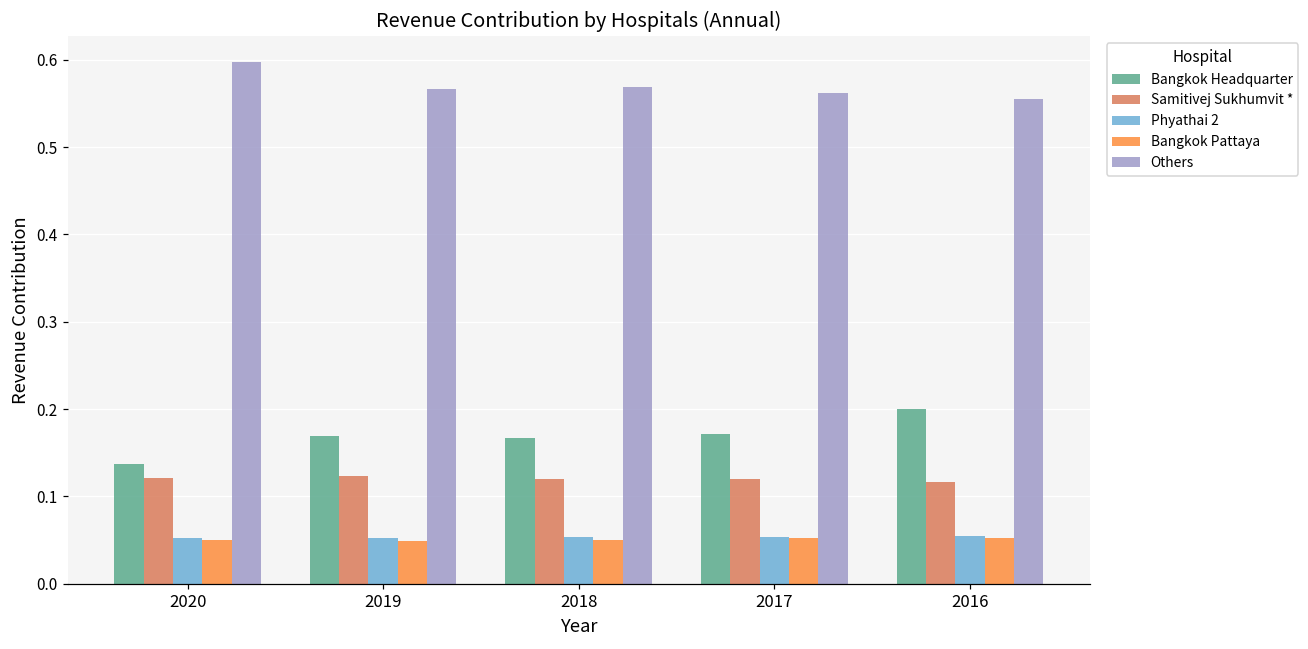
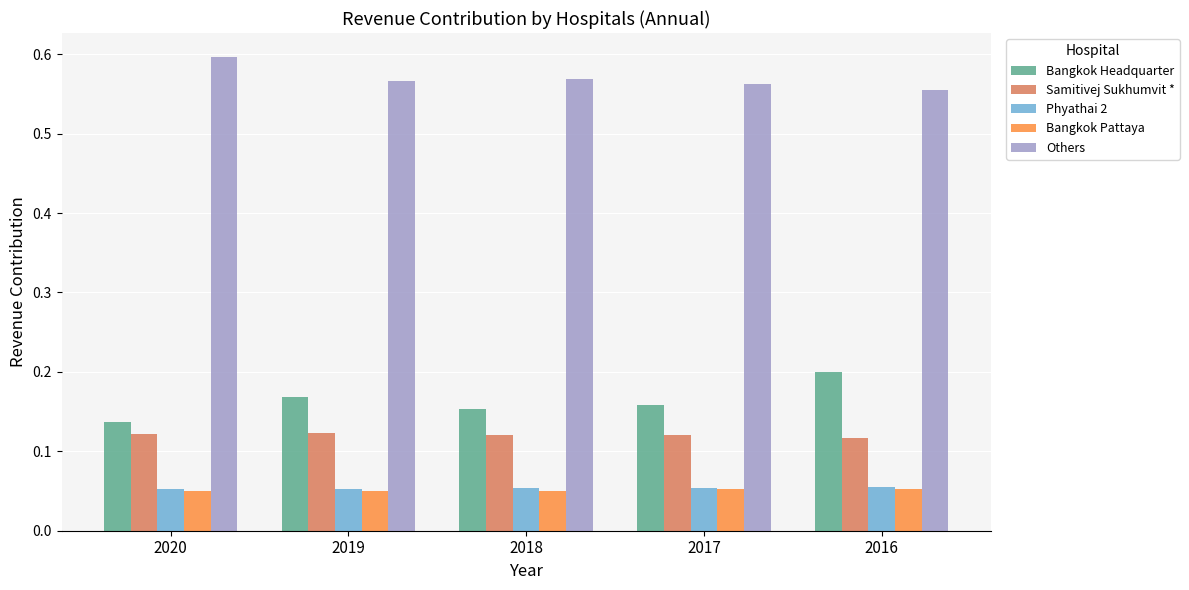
Bangkok Headquarter, 2018: 0.17 -> 0.15
Bangkok Headquarter, 2017: 0.17 -> 0.16
